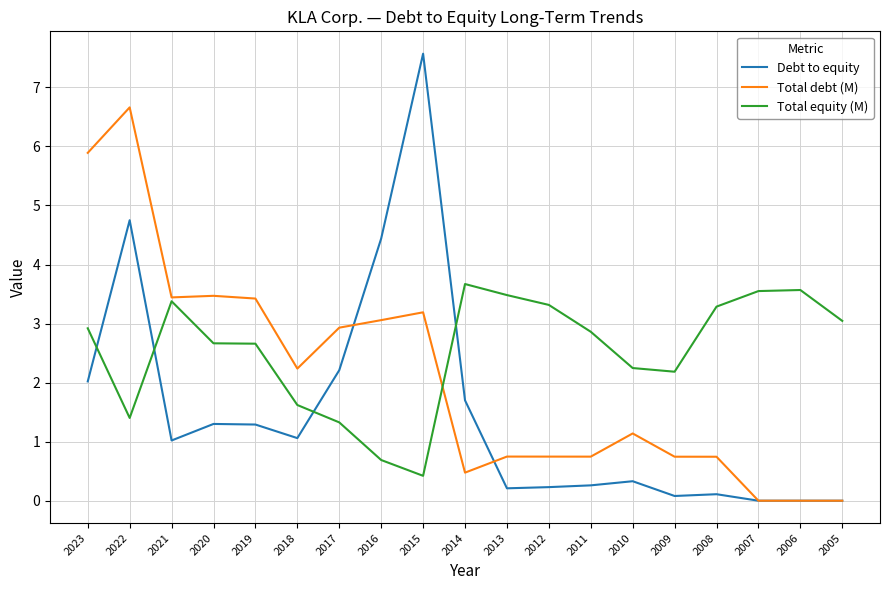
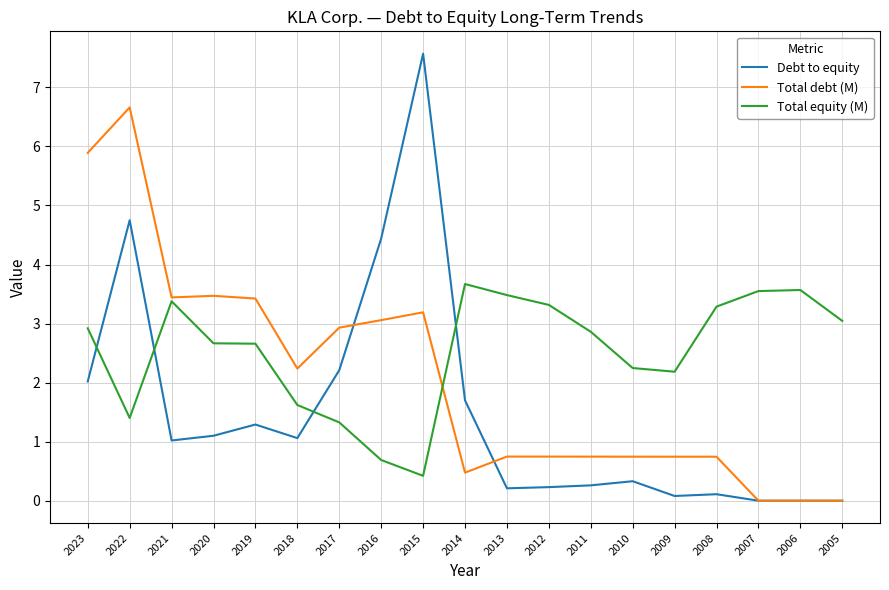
Debt to equity, 2020: 1.3 -> 1.1
Total debt (M), 2010: 1.1 -> 0.7
